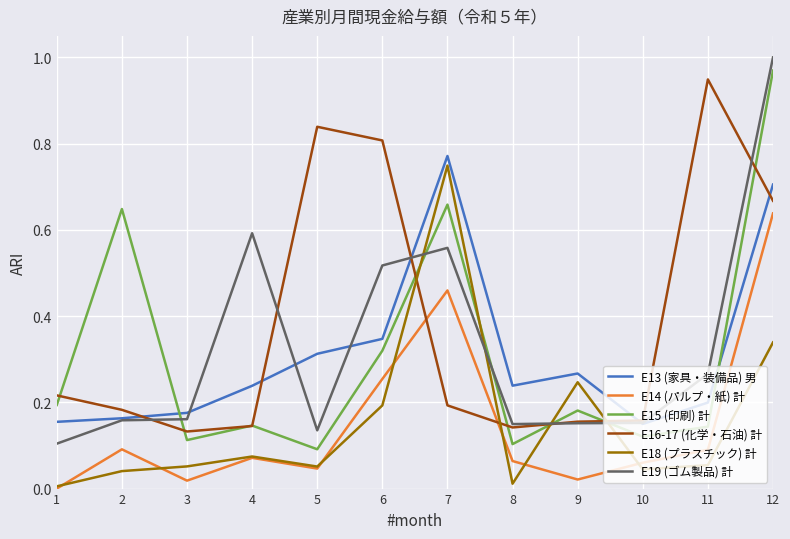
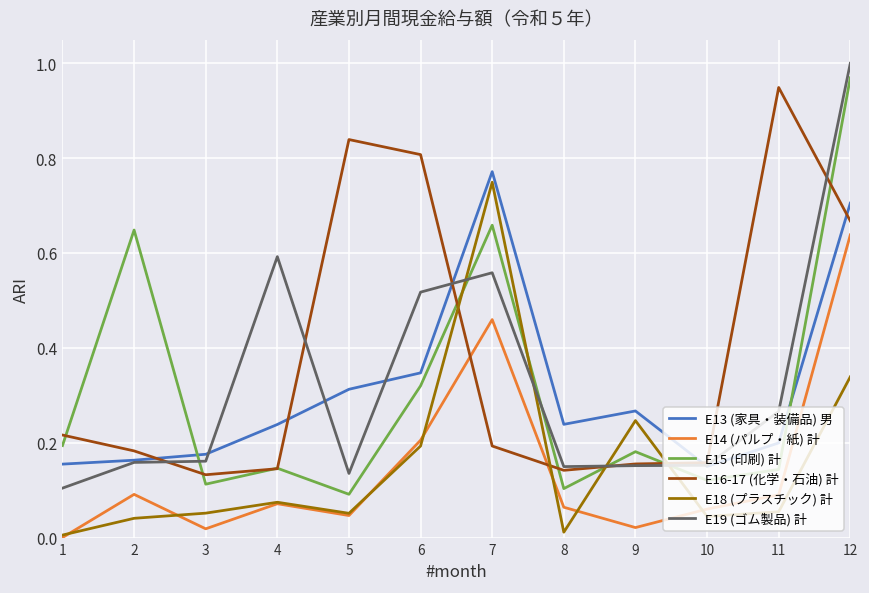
E14 (パルプ・紙) 計, 6: 0.25 -> 0.21
